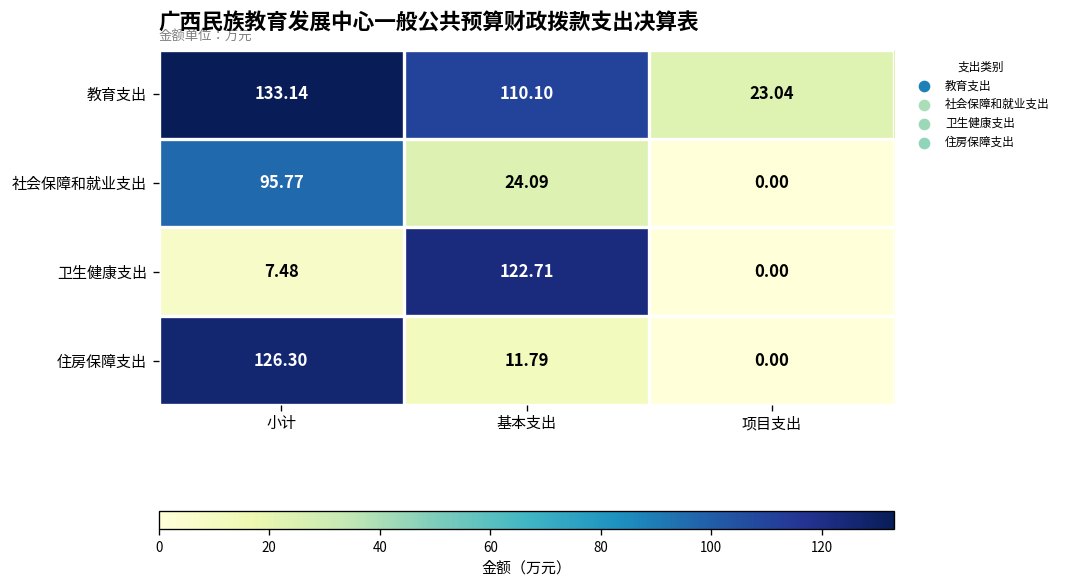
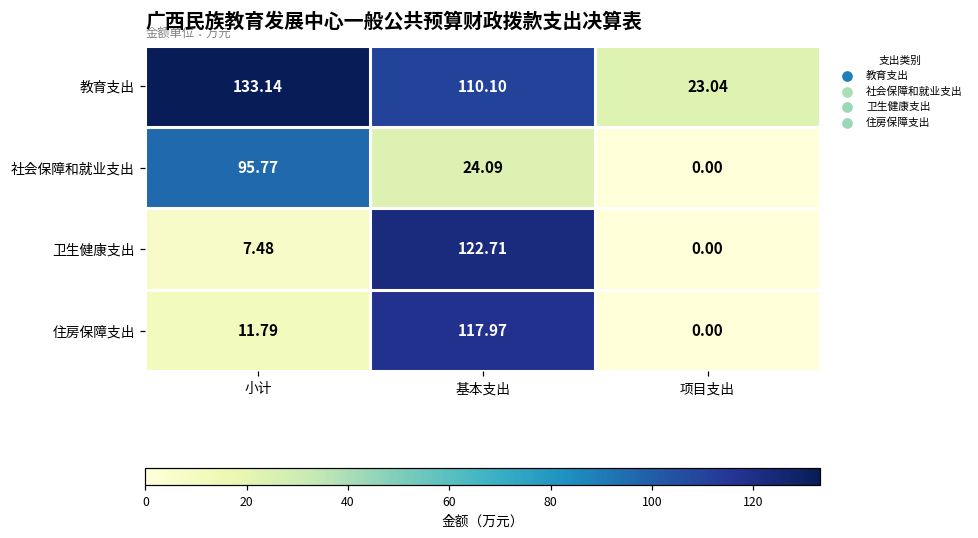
住房保障支出, 小计: 126.30 -> 11.79
住房保障支出, 基本支出: 11.79 -> 117.97
